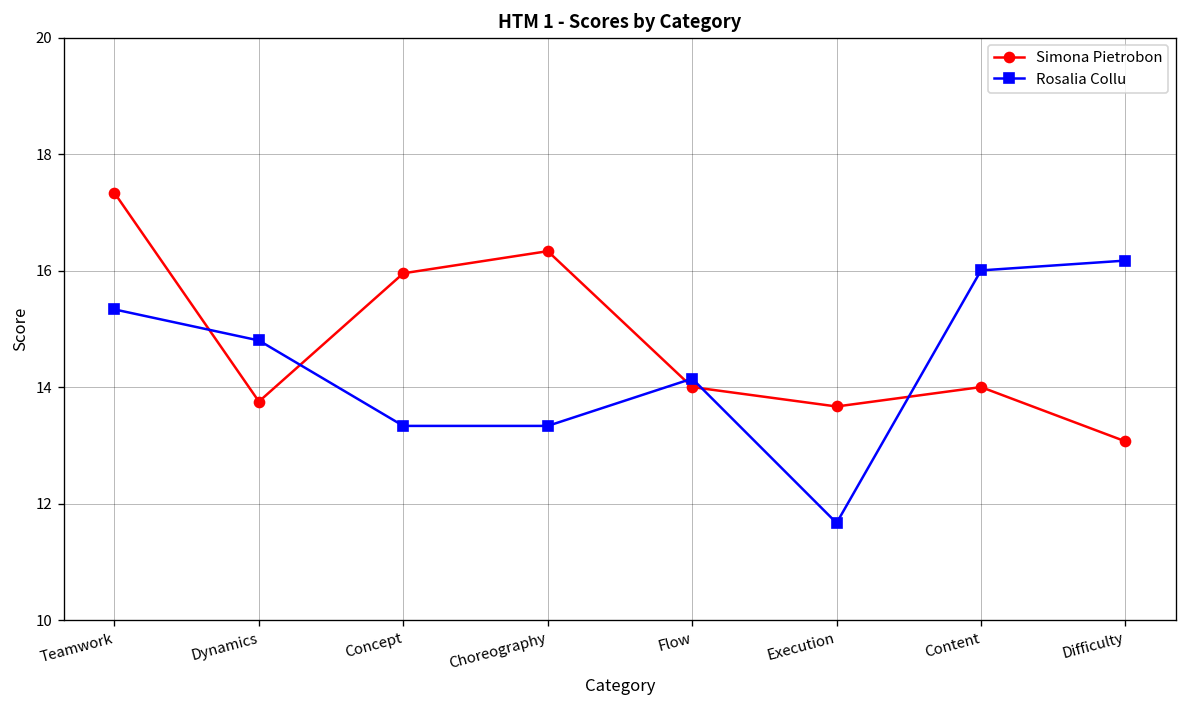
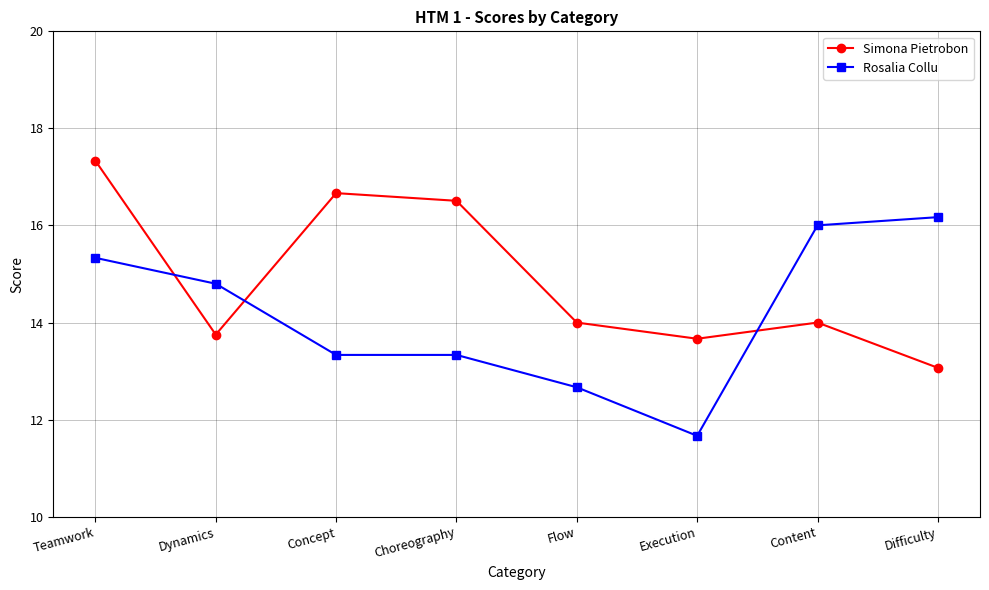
Simona Pietrobon, Concept: 16.0 -> 16.7
Simona Pietrobon, Choreography: 16.3 -> 16.5
Rosalia Collu, Flow: 14.1 -> 12.7
